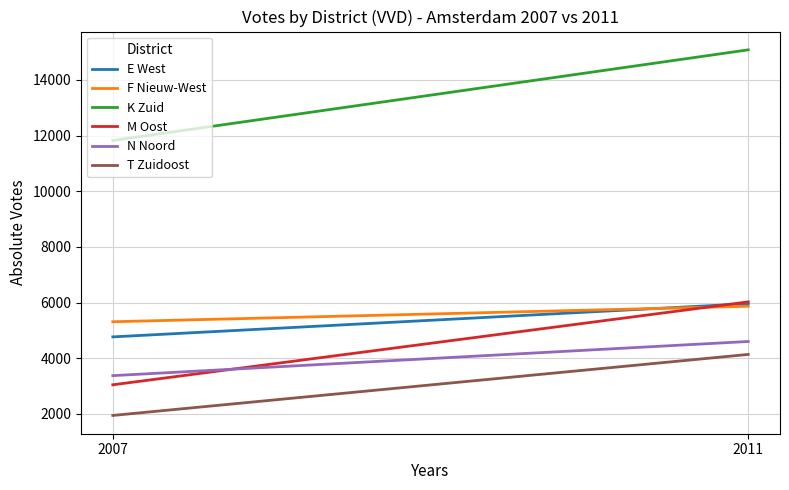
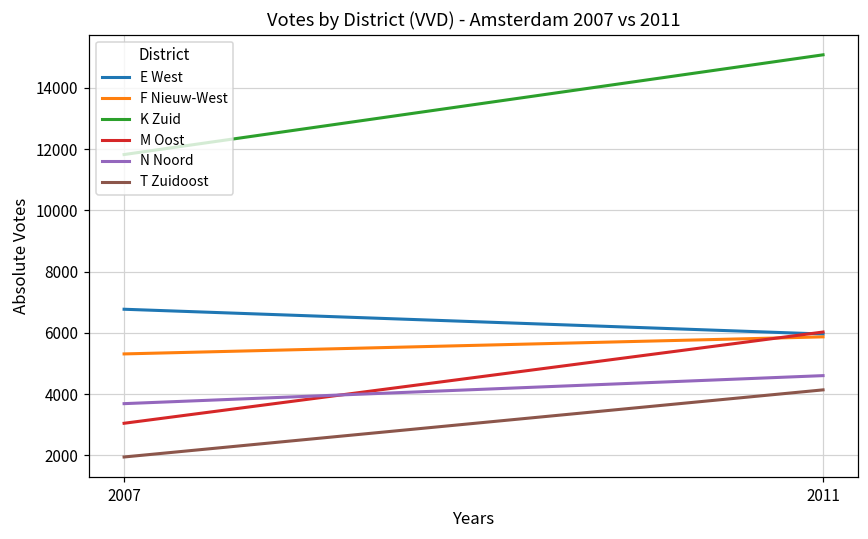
E West, 2007: 4800 -> 6800
N Noord, 2007: 3400 -> 3700
